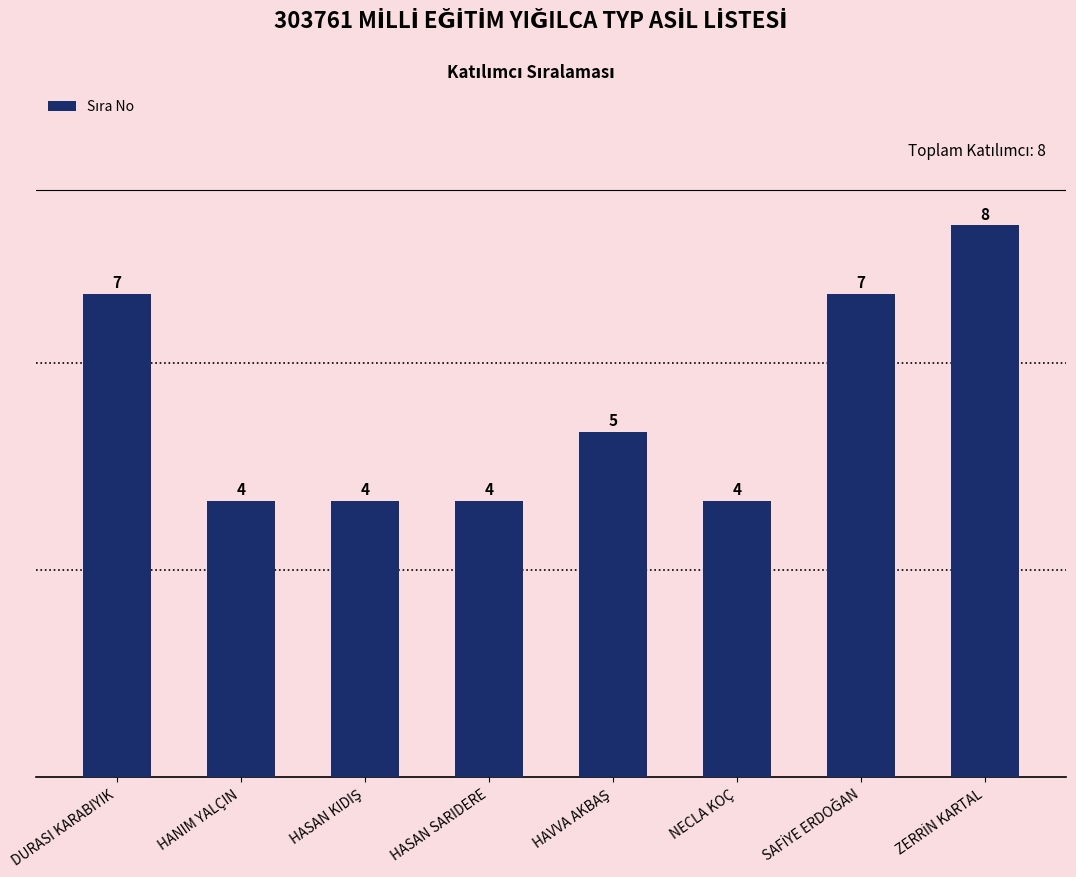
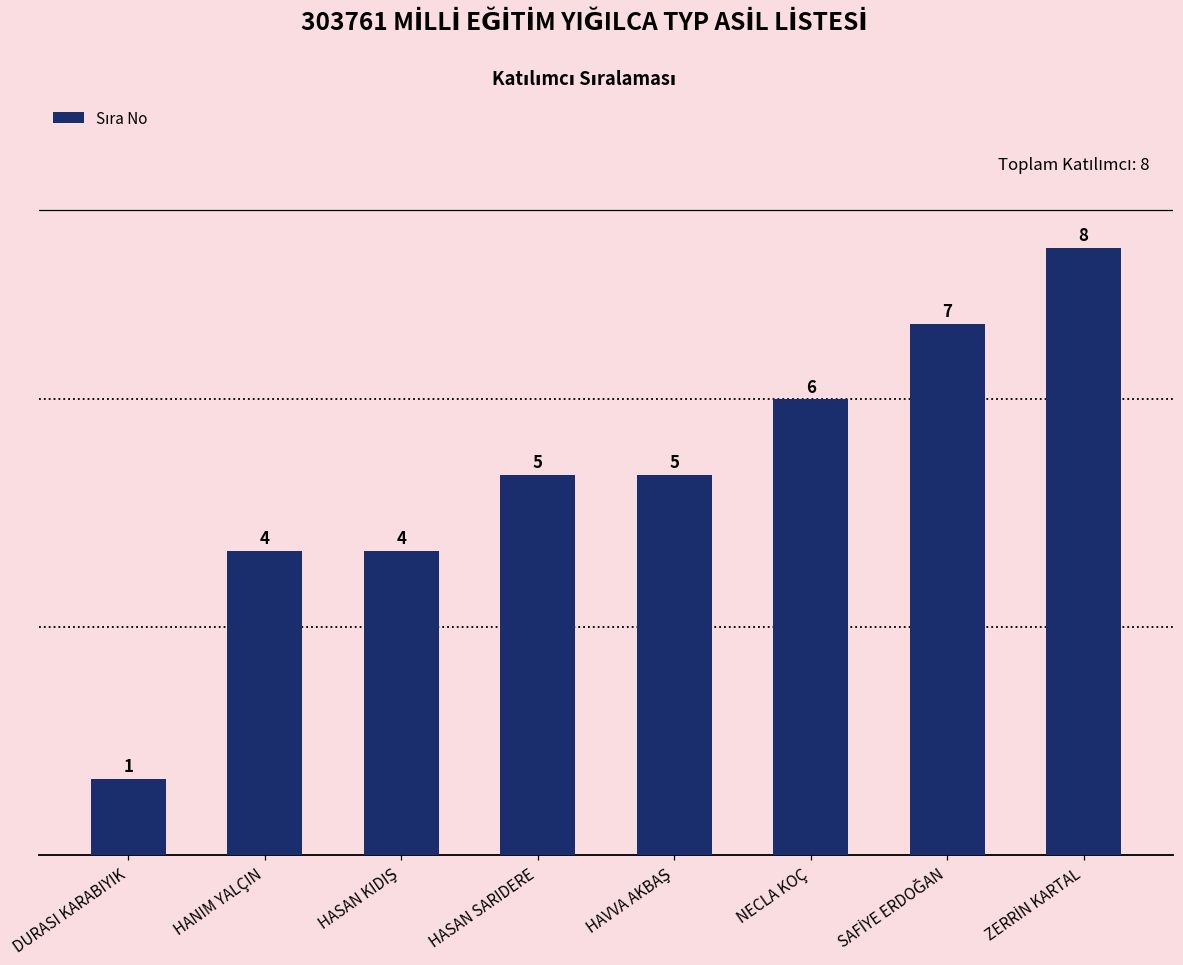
DURASI KARABIYIK: 7 -> 1
HASAN SARIDERE: 4 -> 5
NECLA KOÇ: 4 -> 6
